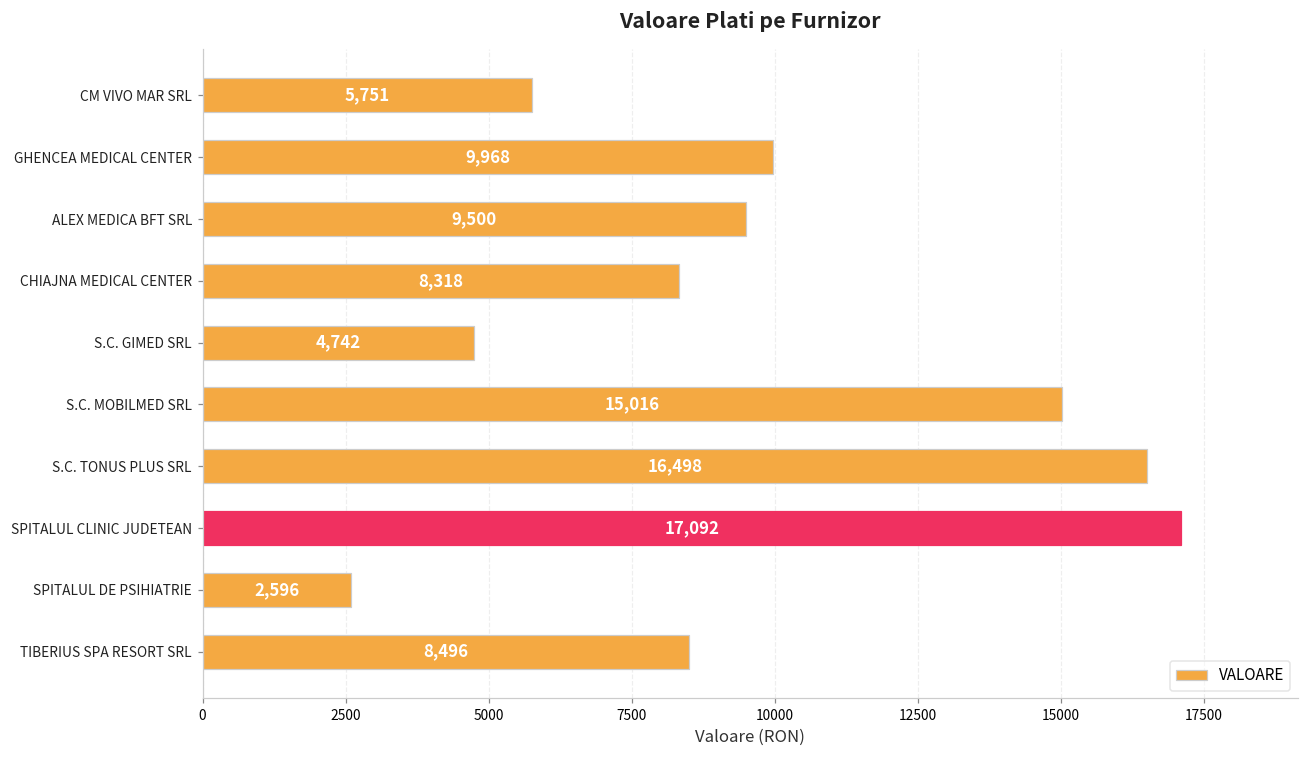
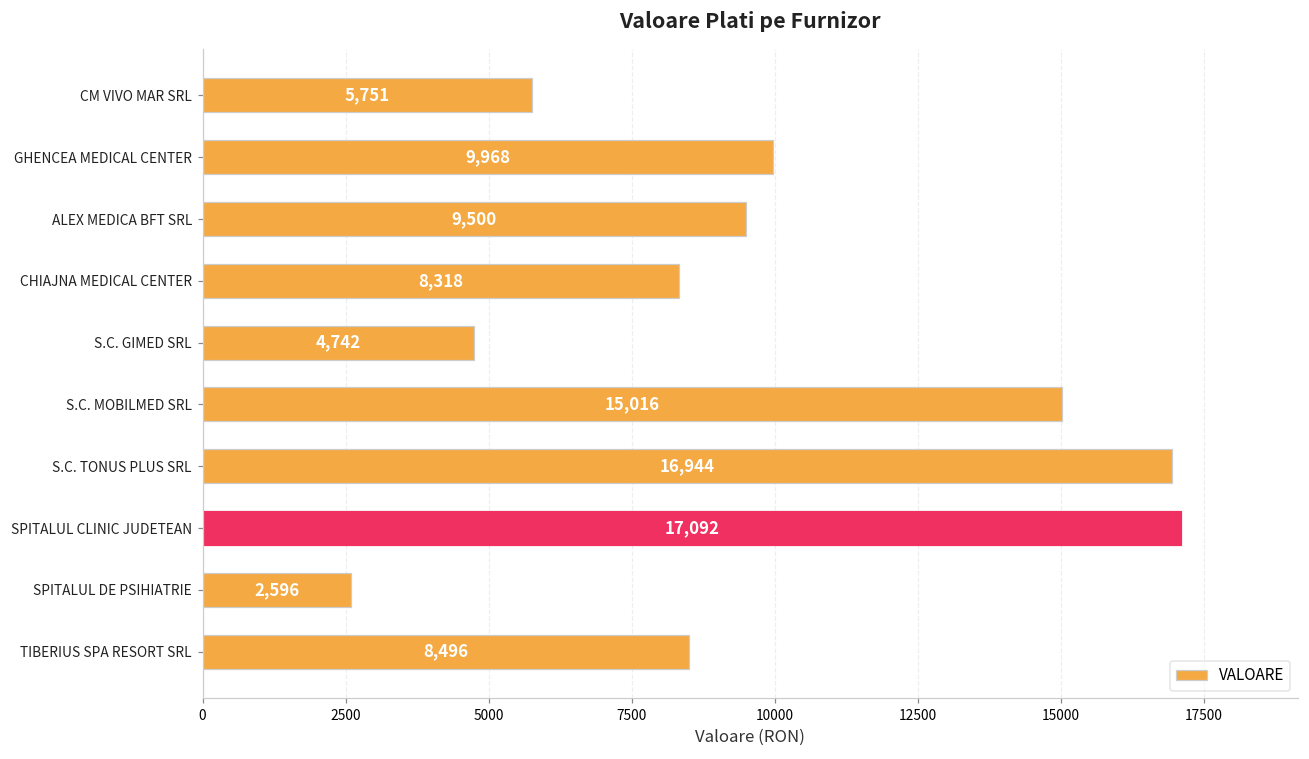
S.C. TONUS PLUS SRL: 16,498 -> 16,944
